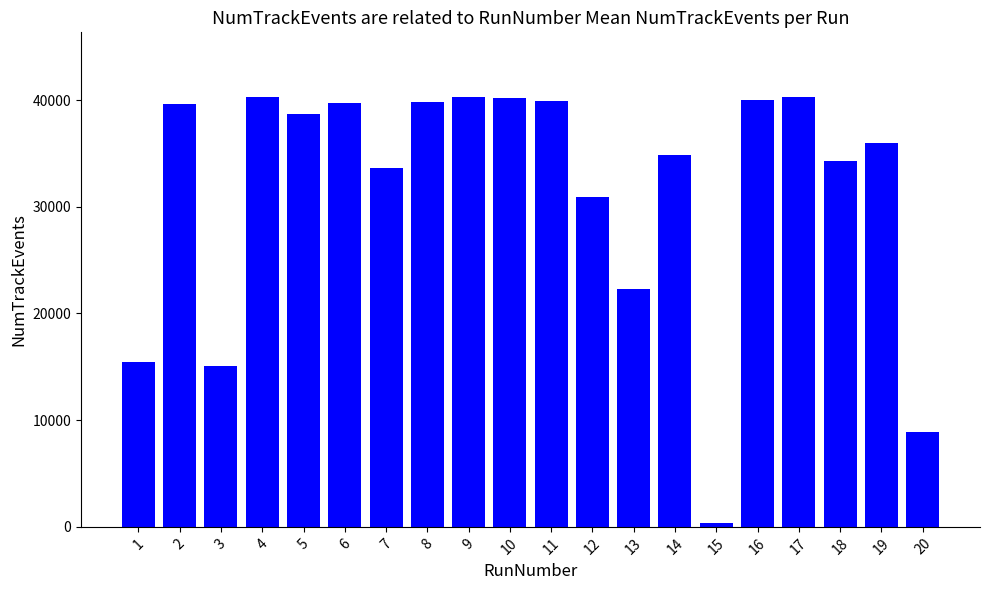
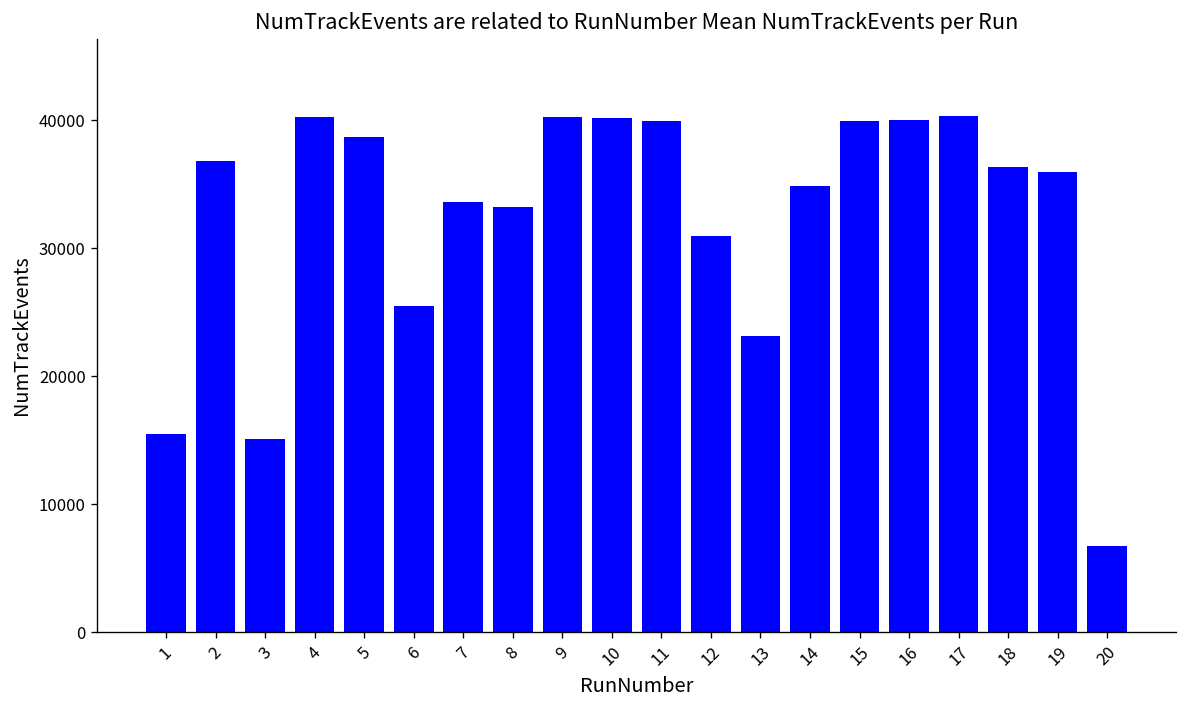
2: 39700 -> 36800
6: 39700 -> 25400
8: 39800 -> 33200
13: 22300 -> 23200
15: 400 -> 40000
18: 34300 -> 36300
20: 8900 -> 6700
